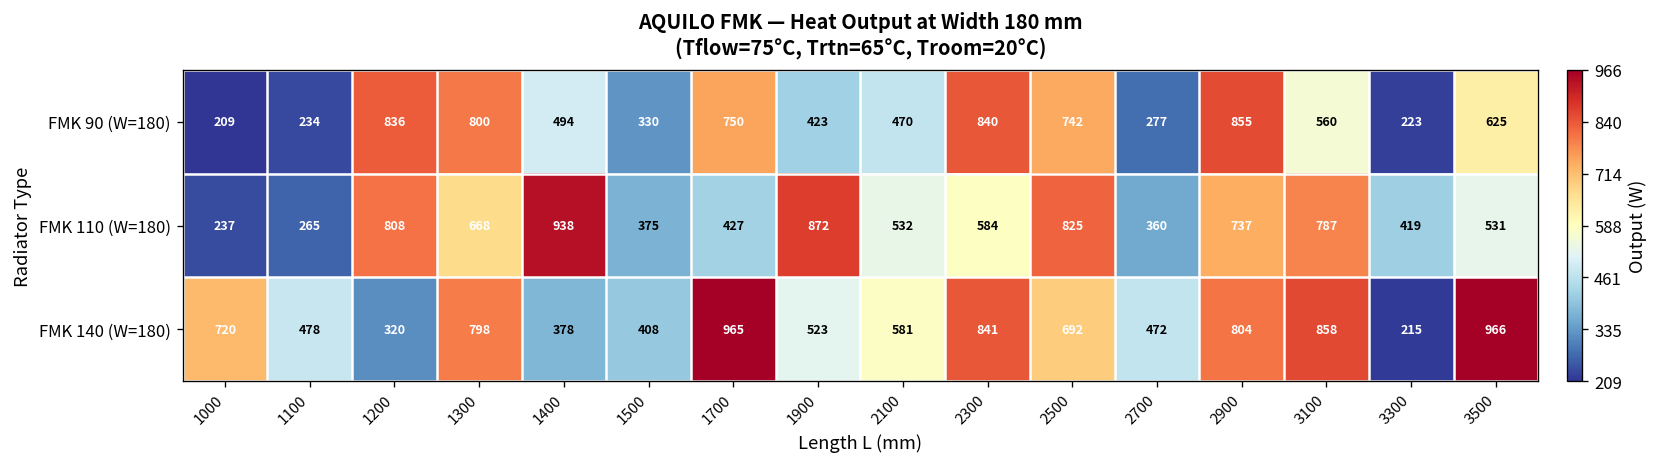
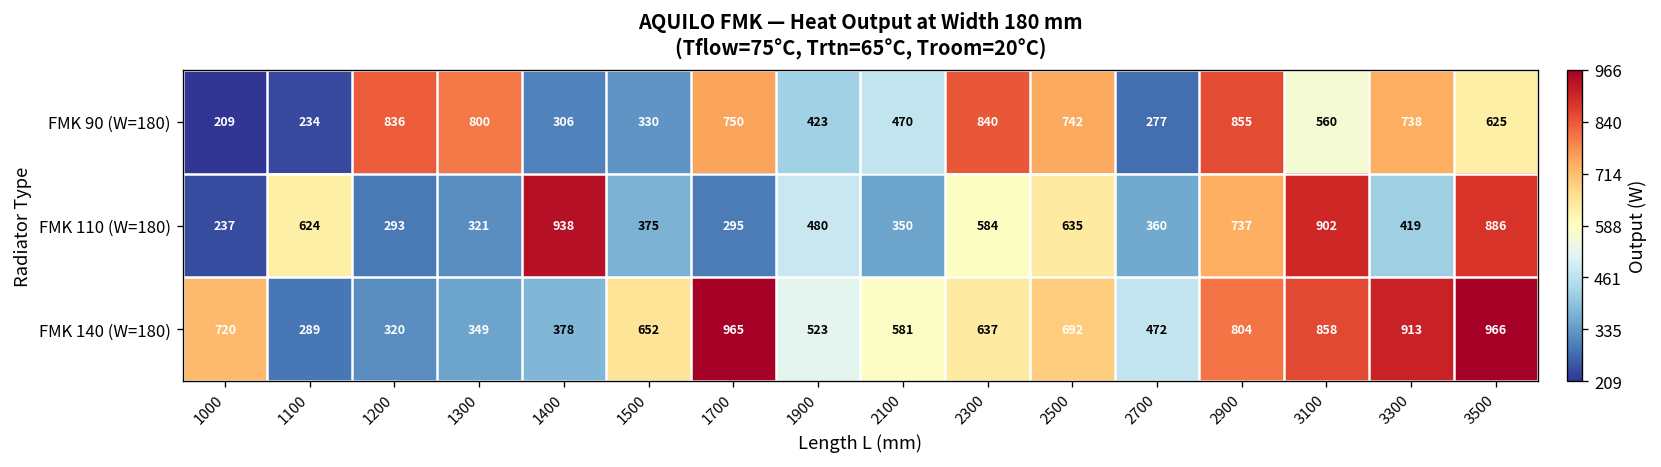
FMK 90 (W=180), 1400: 494 -> 306
FMK 90 (W=180), 3300: 223 -> 738
FMK 110 (W=180), 1100: 265 -> 624
FMK 110 (W=180), 1200: 808 -> 293
FMK 110 (W=180), 1300: 668 -> 321
FMK 110 (W=180), 1700: 427 -> 295
FMK 110 (W=180), 1900: 872 -> 480
FMK 110 (W=180), 2100: 532 -> 350
FMK 110 (W=180), 2500: 825 -> 635
FMK 110 (W=180), 3100: 787 -> 902
FMK 110 (W=180), 3500: 531 -> 886
FMK 140 (W=180), 1100: 478 -> 289
FMK 140 (W=180), 1300: 798 -> 349
FMK 140 (W=180), 1500: 408 -> 652
FMK 140 (W=180), 2300: 841 -> 637
FMK 140 (W=180), 3300: 215 -> 913
